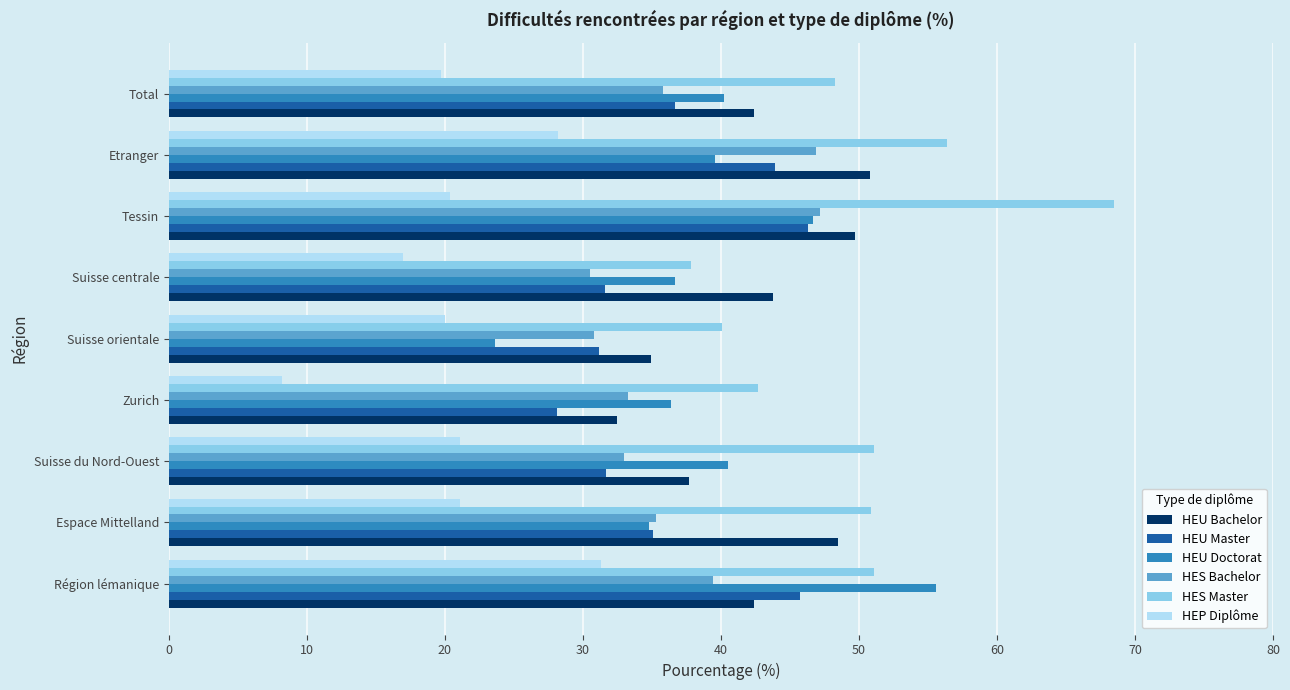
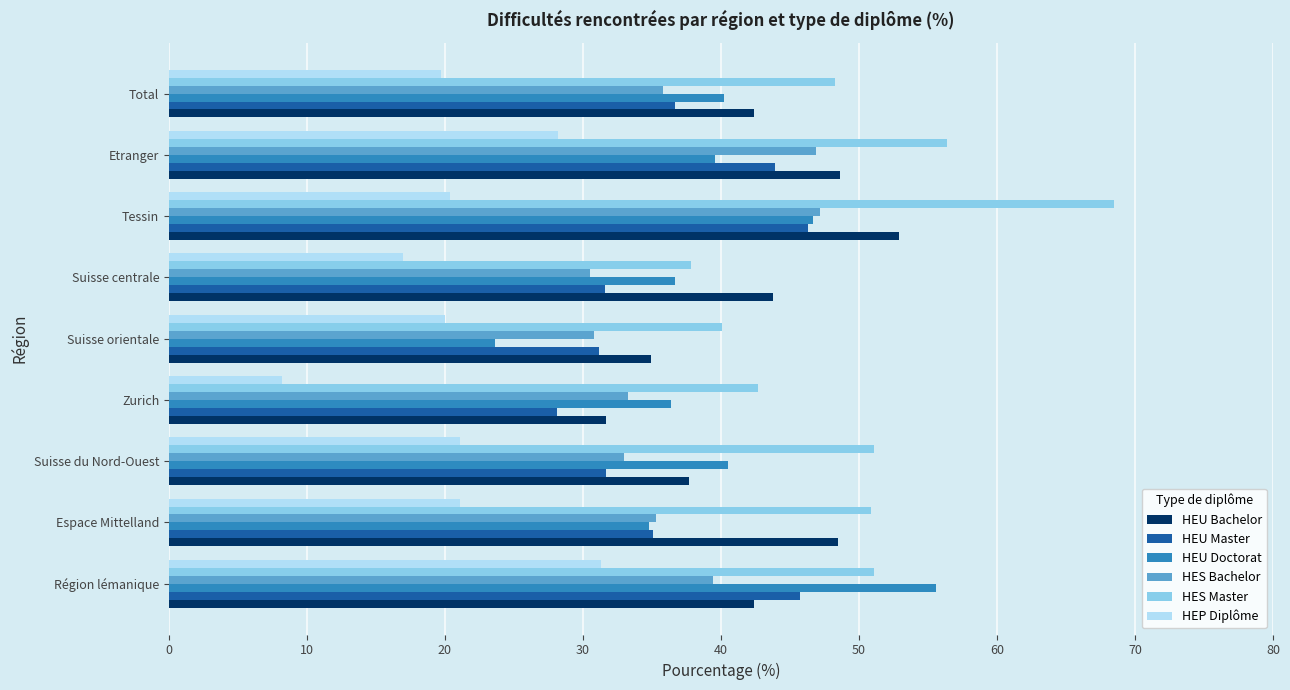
HEU Bachelor, Etranger: 50.8 -> 48.6
HEU Bachelor, Tessin: 49.7 -> 52.9
HEU Bachelor, Zurich: 32.5 -> 31.7
